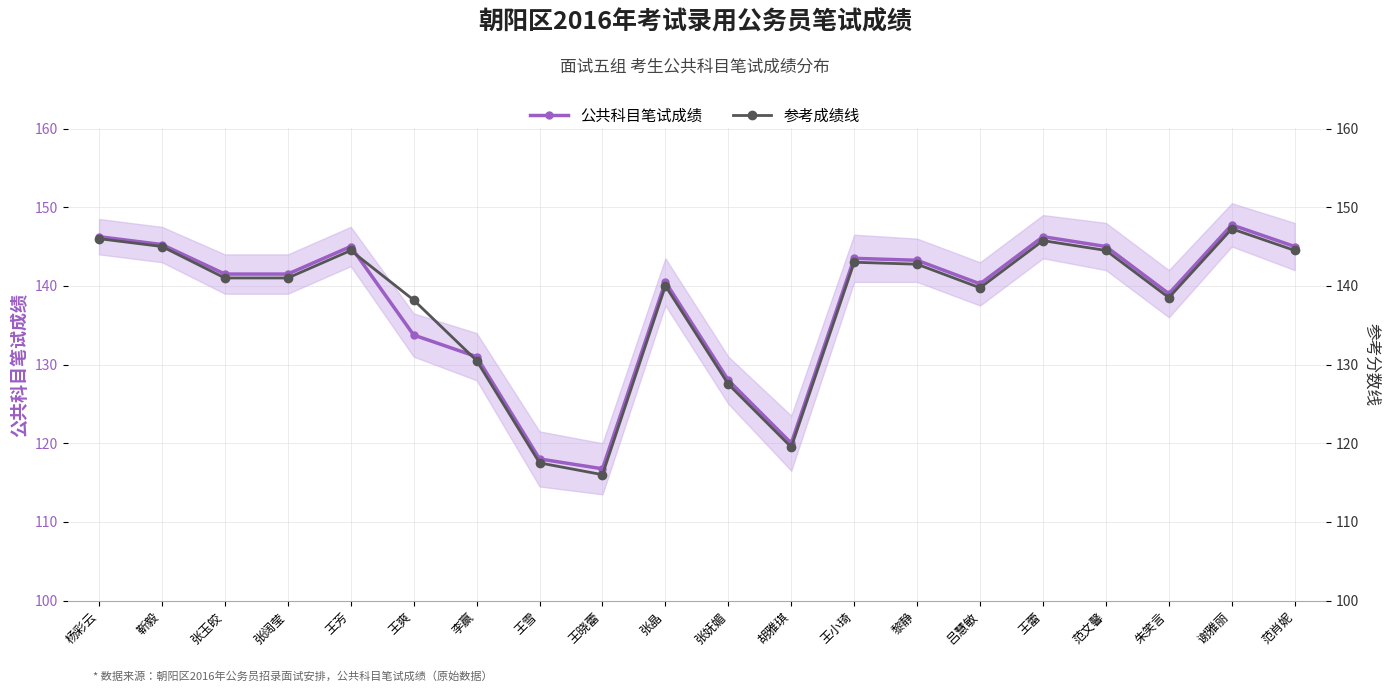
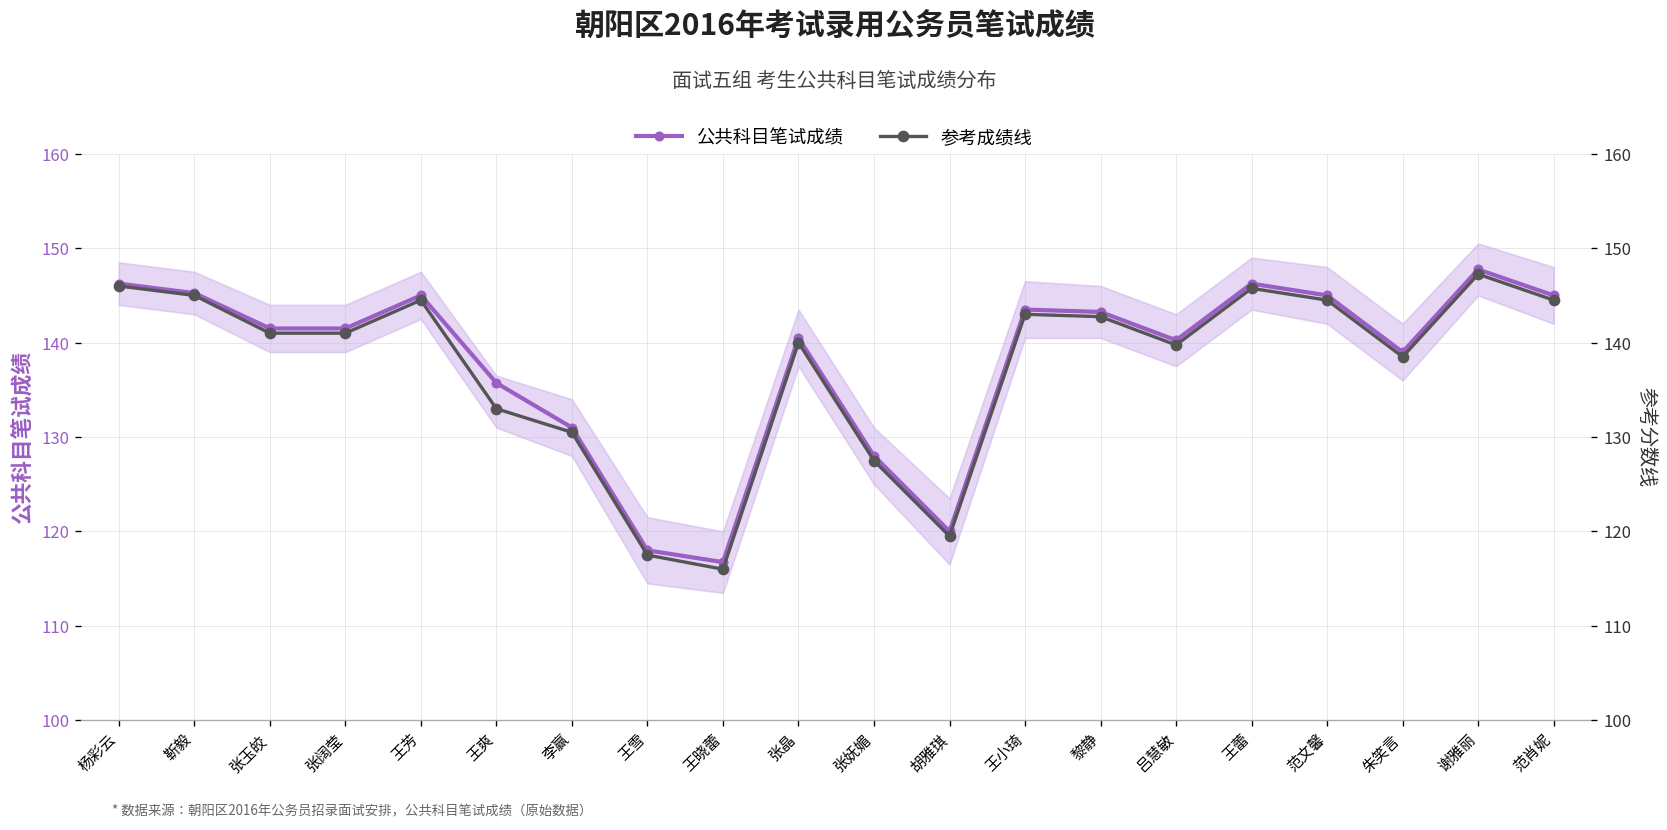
公共科目笔试成绩, 王爽: 134 -> 136
参考成绩线, 王爽: 138 -> 133
